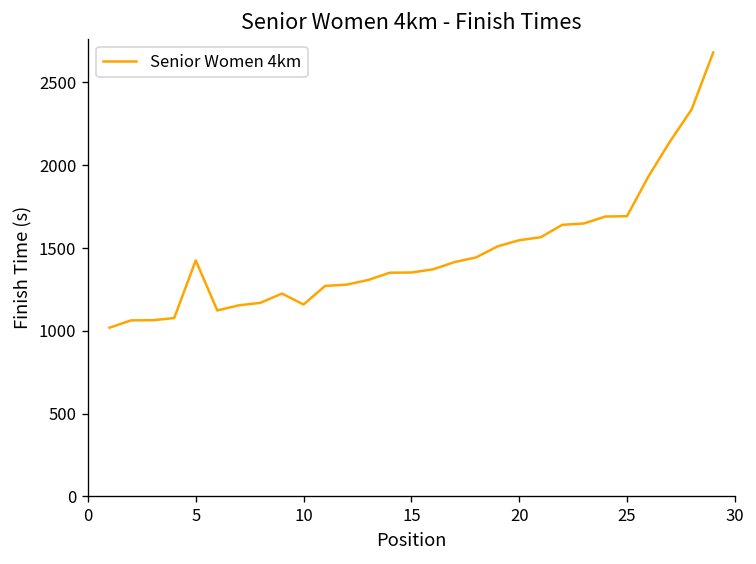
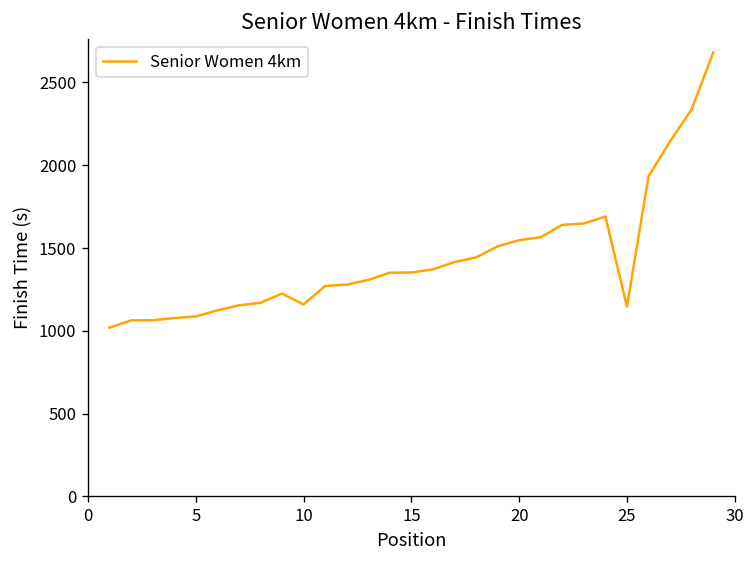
5: 1430 -> 1090
25: 1690 -> 1150
